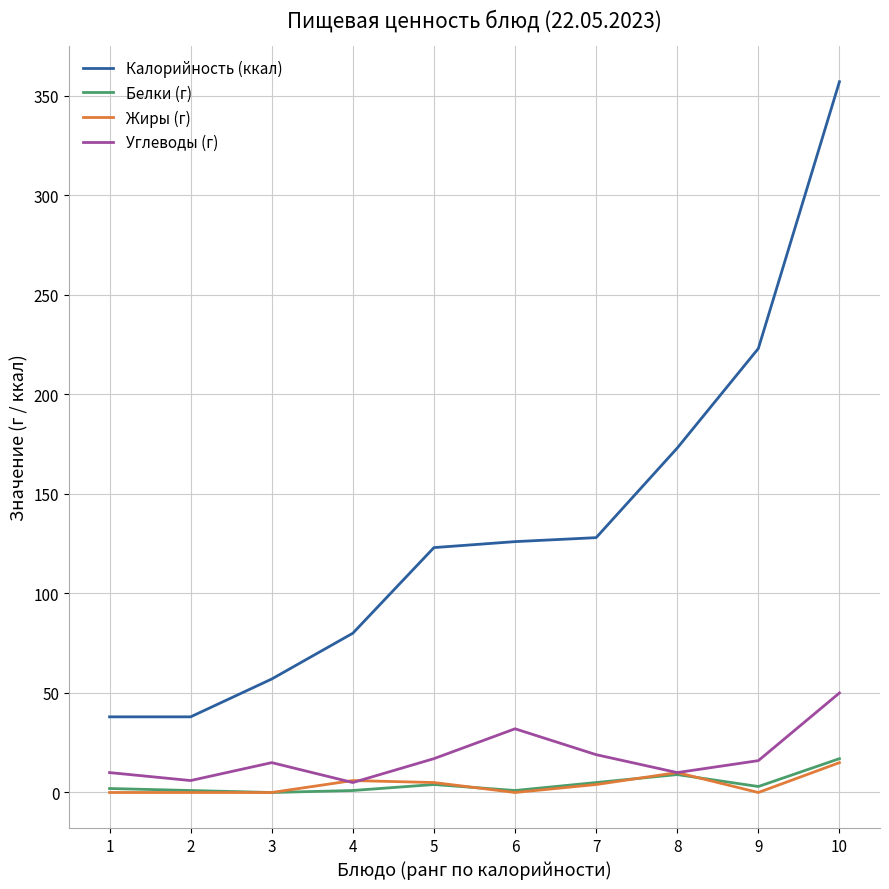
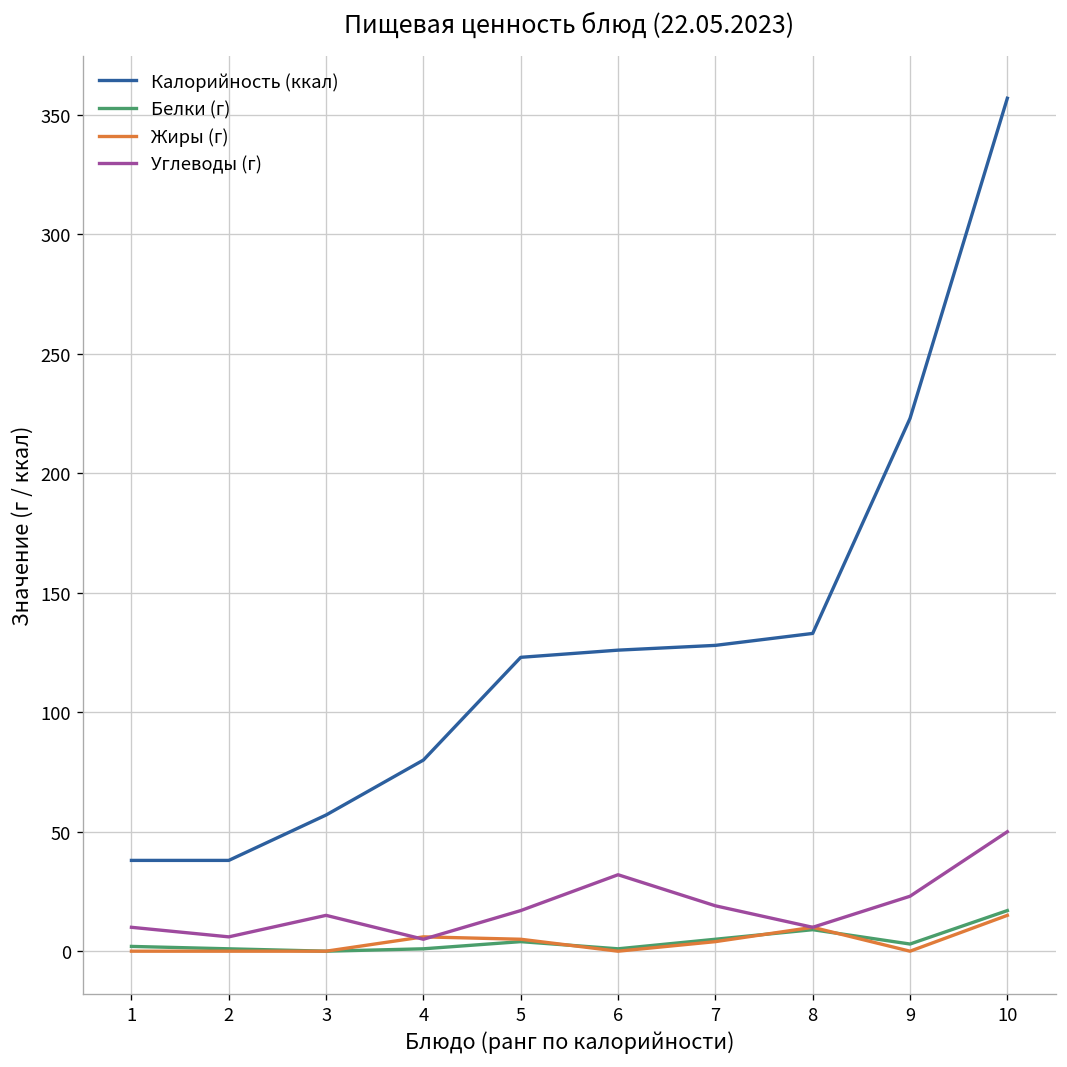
Калорийность (ккал), 8: 173 -> 133
Углеводы (г), 9: 16 -> 23
